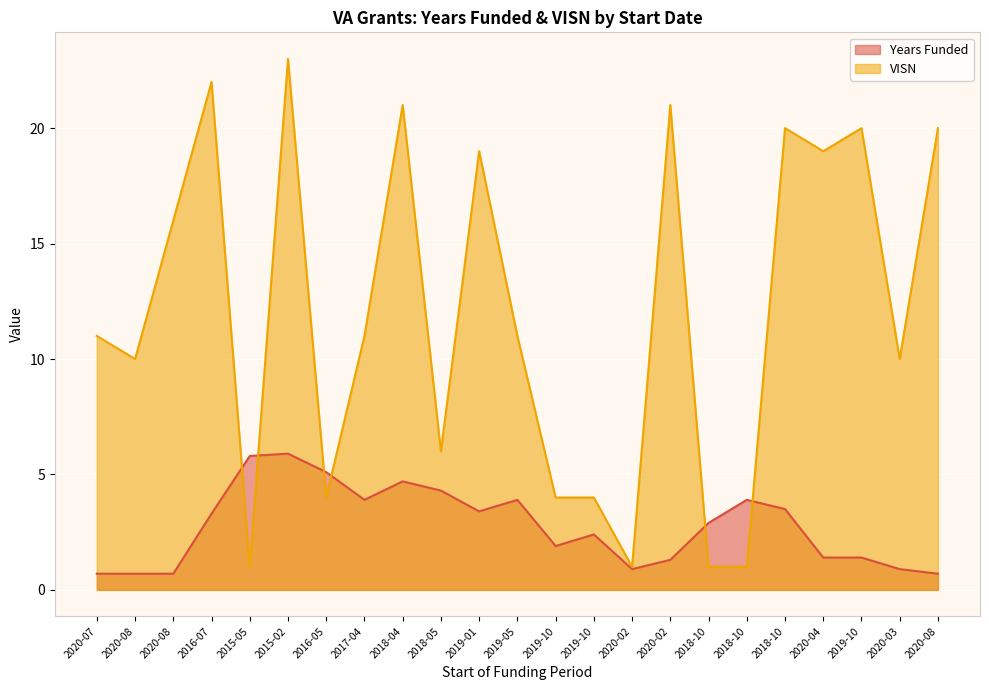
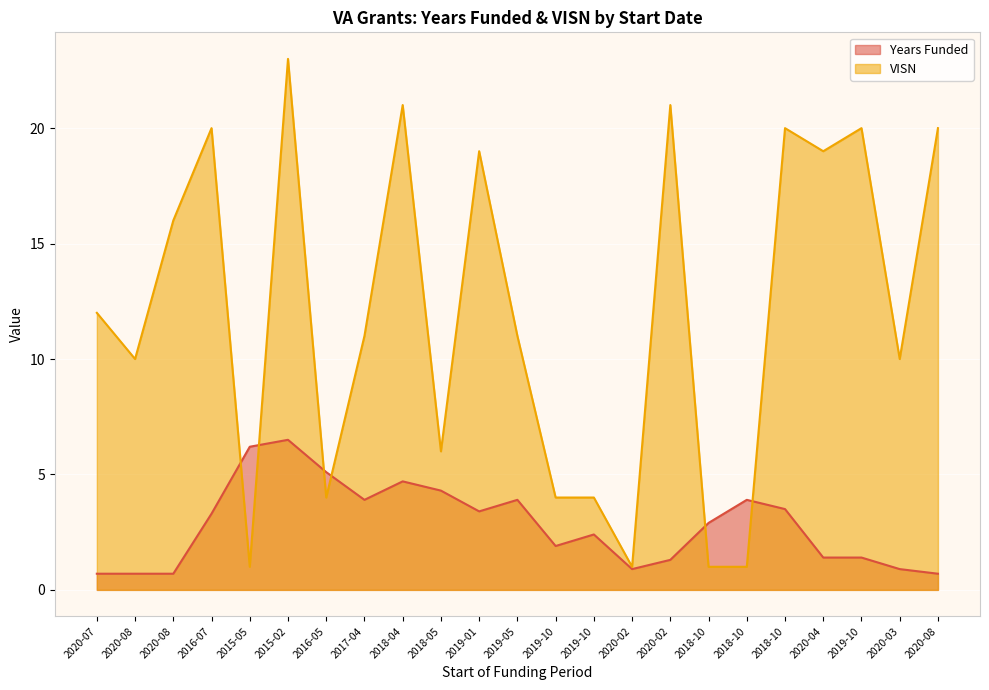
VISN, 2020-07: 11 -> 12
VISN, 2016-07: 22 -> 20
Years Funded, 2015-05: 5.8 -> 6.2
Years Funded, 2015-02: 5.9 -> 6.5
